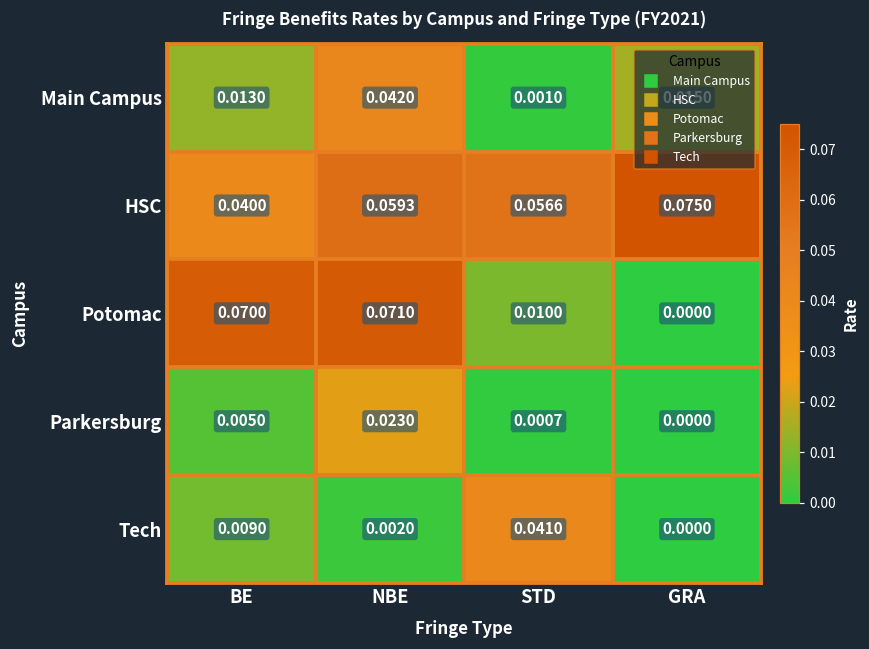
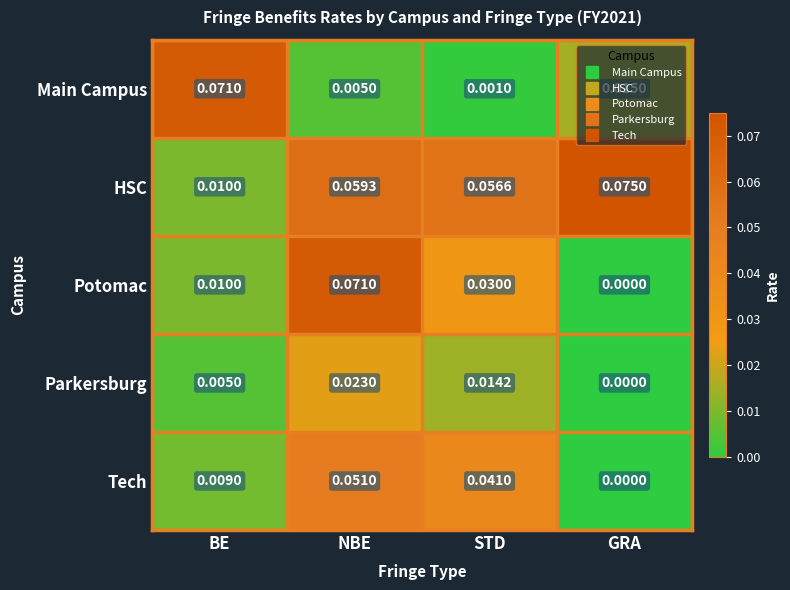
Main Campus, BE: 0.0130 -> 0.0710
Main Campus, NBE: 0.0420 -> 0.0050
HSC, BE: 0.0400 -> 0.0100
Potomac, BE: 0.0700 -> 0.0100
Potomac, STD: 0.0100 -> 0.0300
Parkersburg, STD: 0.0007 -> 0.0142
Tech, NBE: 0.0020 -> 0.0510
